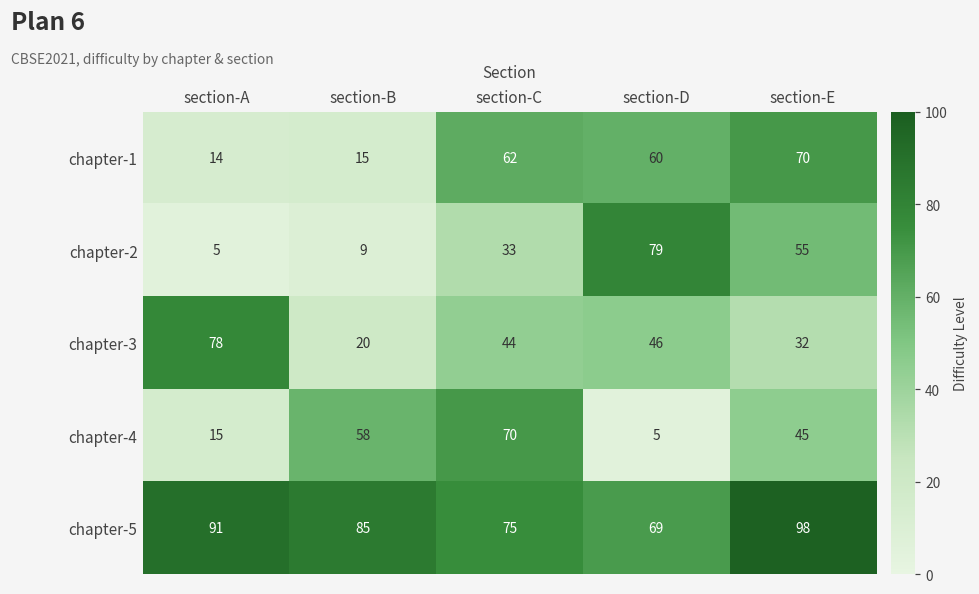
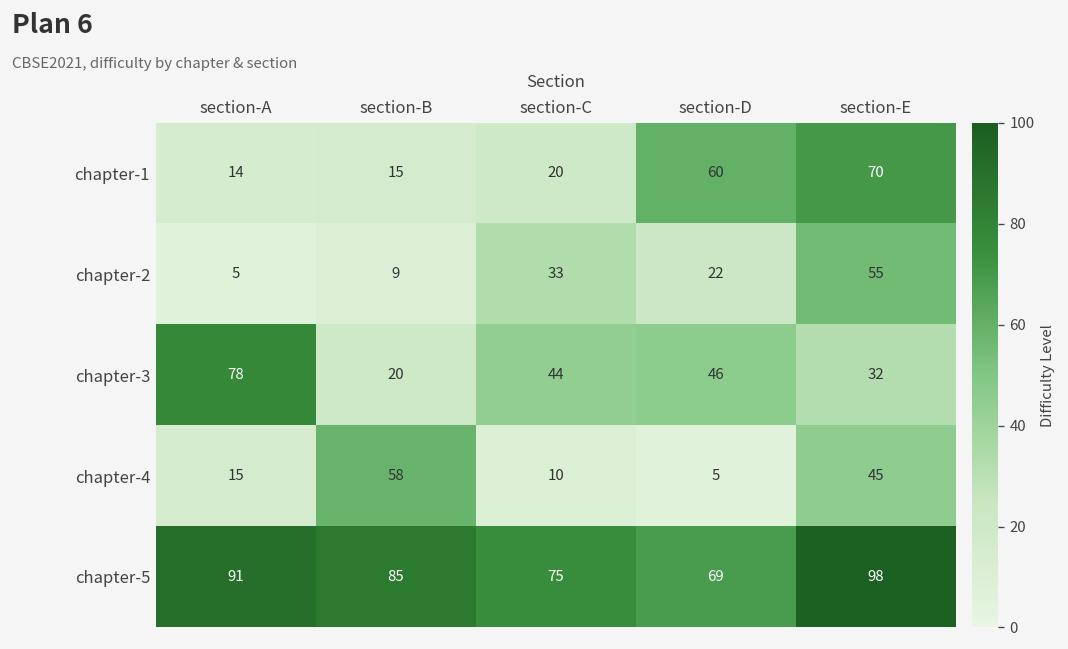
chapter-1, section-C: 62 -> 20
chapter-2, section-D: 79 -> 22
chapter-4, section-C: 70 -> 10
